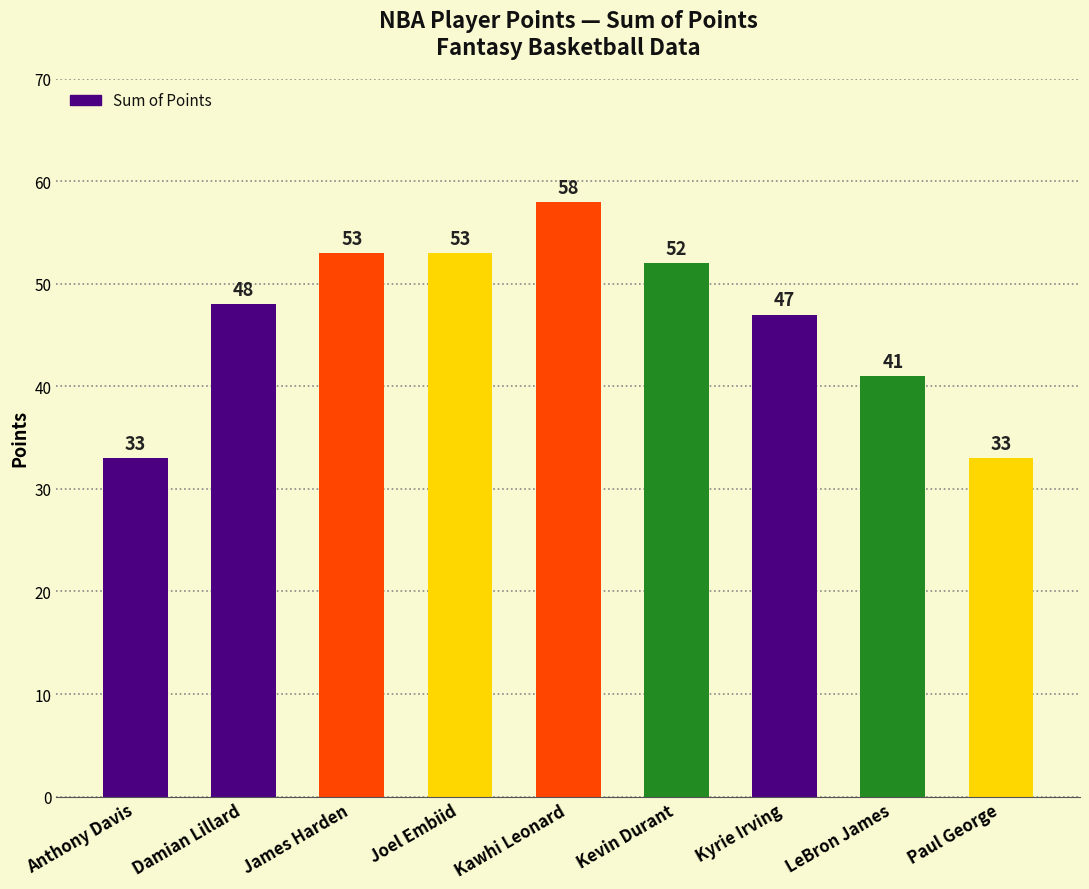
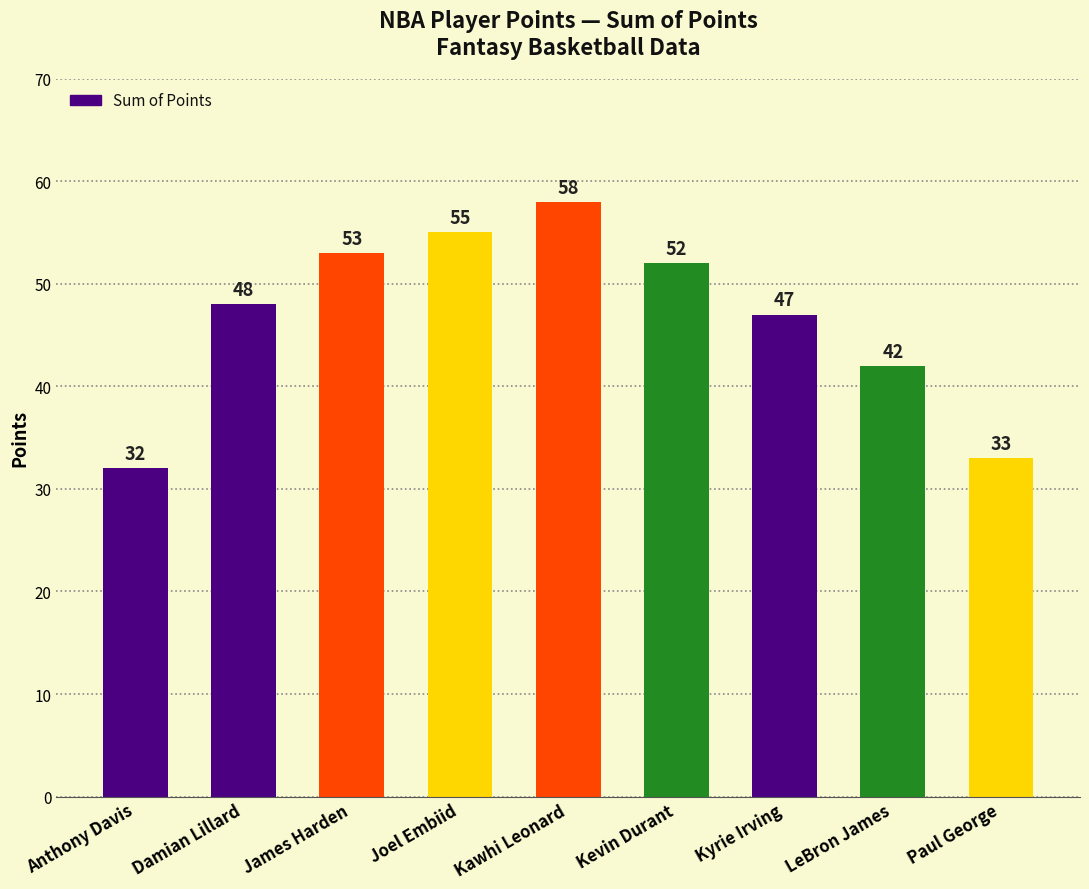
Anthony Davis: 33 -> 32
Joel Embiid: 53 -> 55
LeBron James: 41 -> 42
